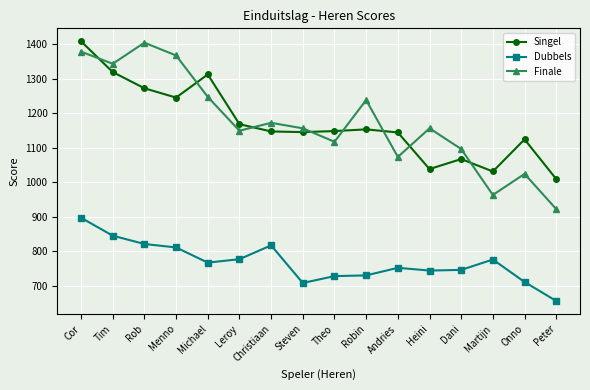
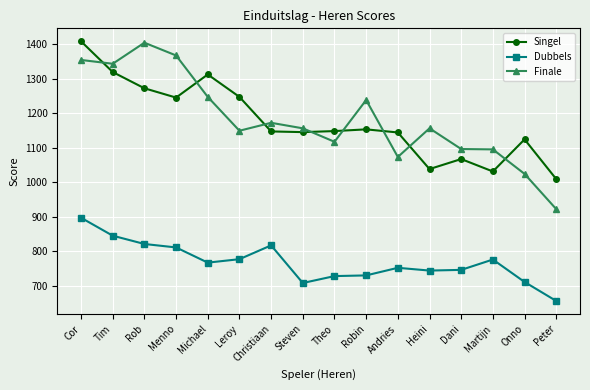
Finale, Cor: 1380 -> 1350
Singel, Leroy: 1170 -> 1250
Finale, Martijn: 960 -> 1100
